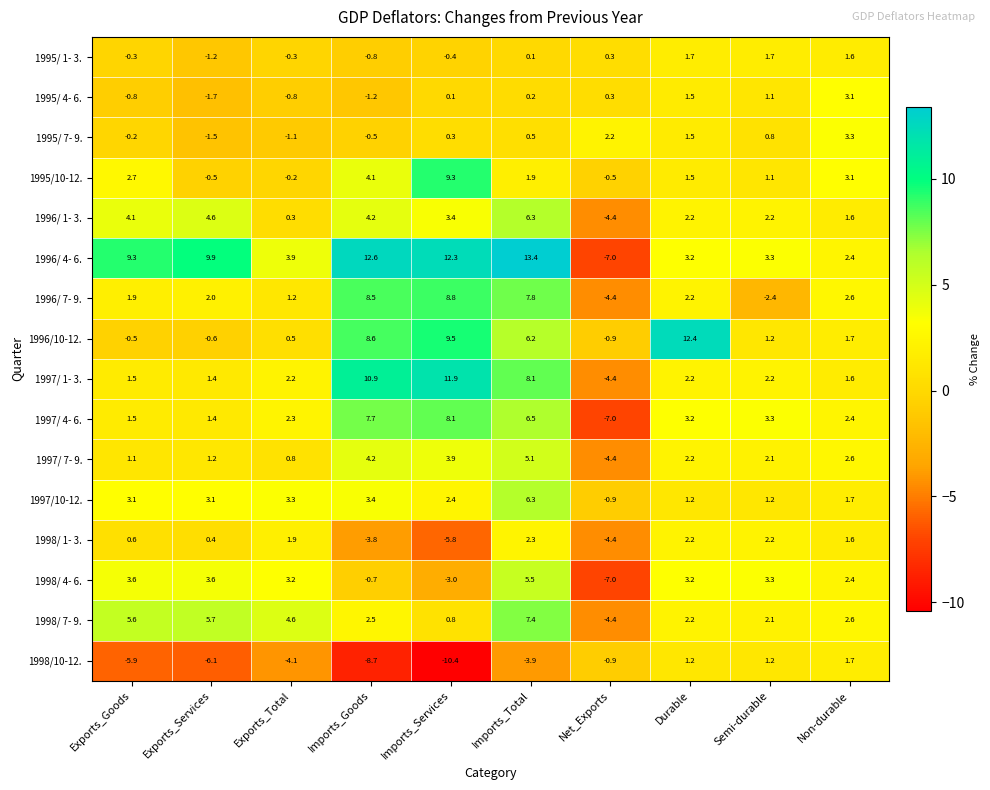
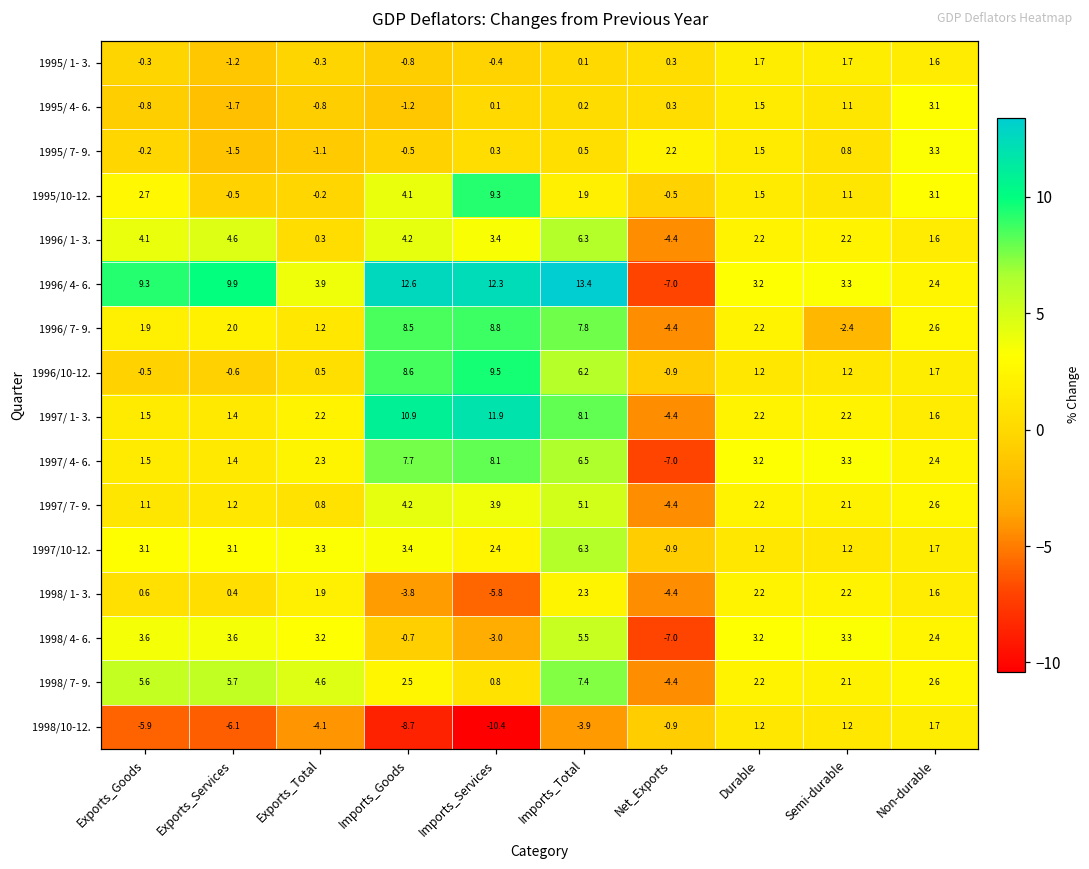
1996/10-12., Durable: 12.4 -> 1.2
